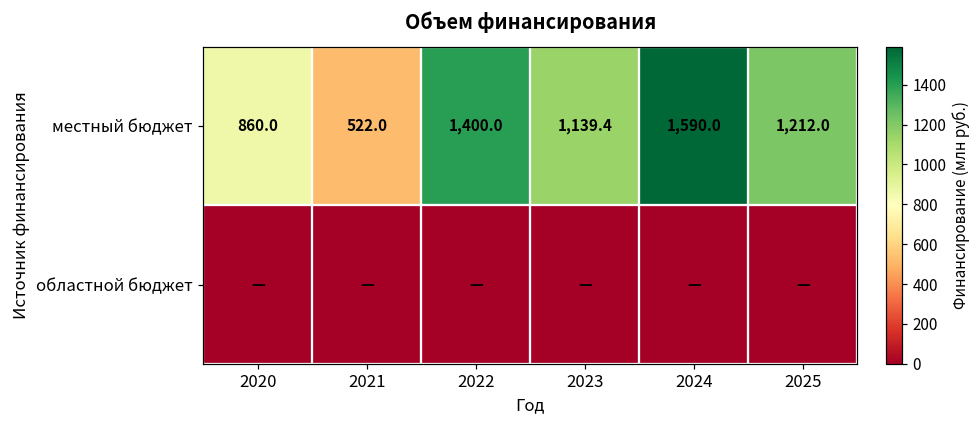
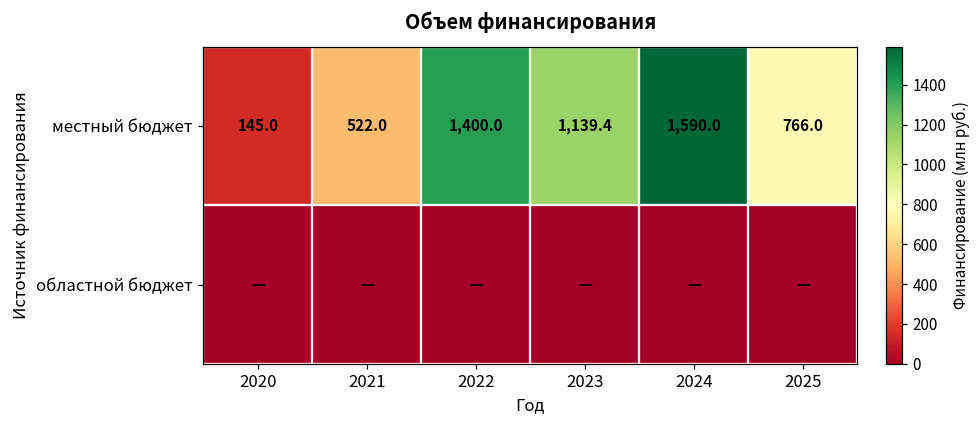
местный бюджет, 2020: 860.0 -> 145.0
местный бюджет, 2025: 1,212.0 -> 766.0
